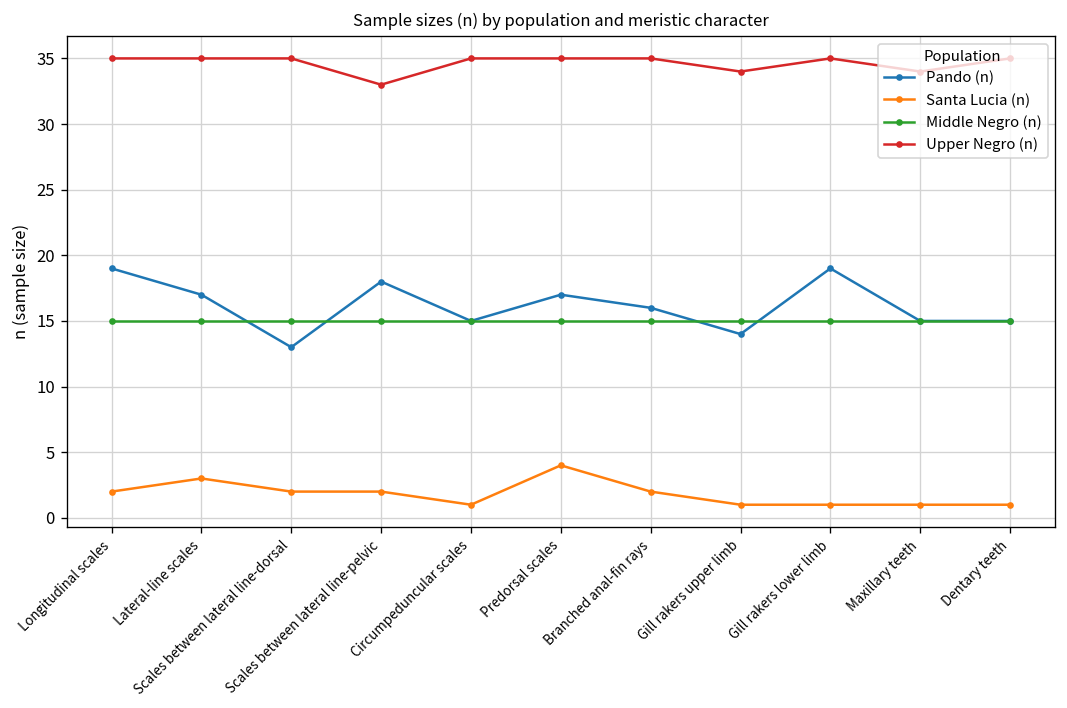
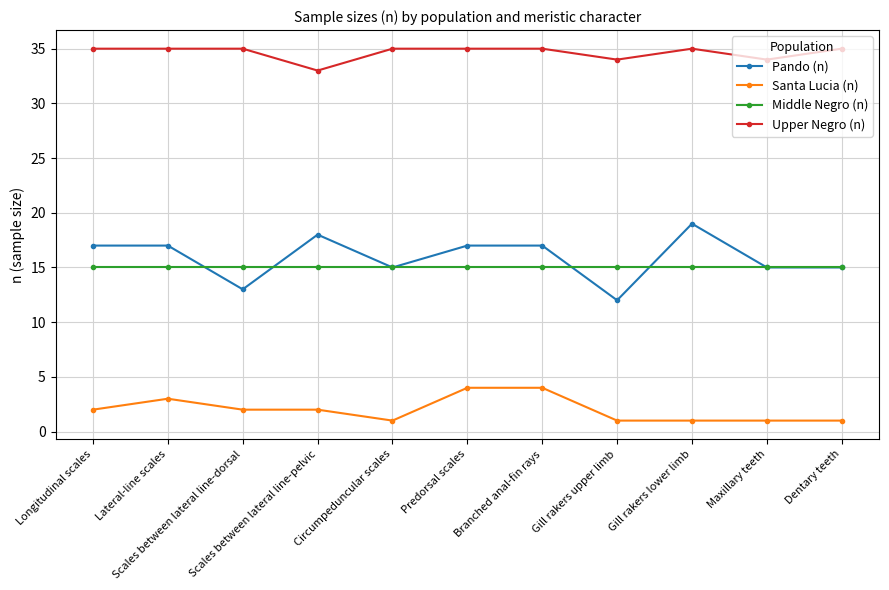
Pando (n), Longitudinal scales: 19 -> 17
Pando (n), Branched anal-fin rays: 16 -> 17
Santa Lucia (n), Branched anal-fin rays: 2 -> 4
Pando (n), Gill rakers upper limb: 14 -> 12
